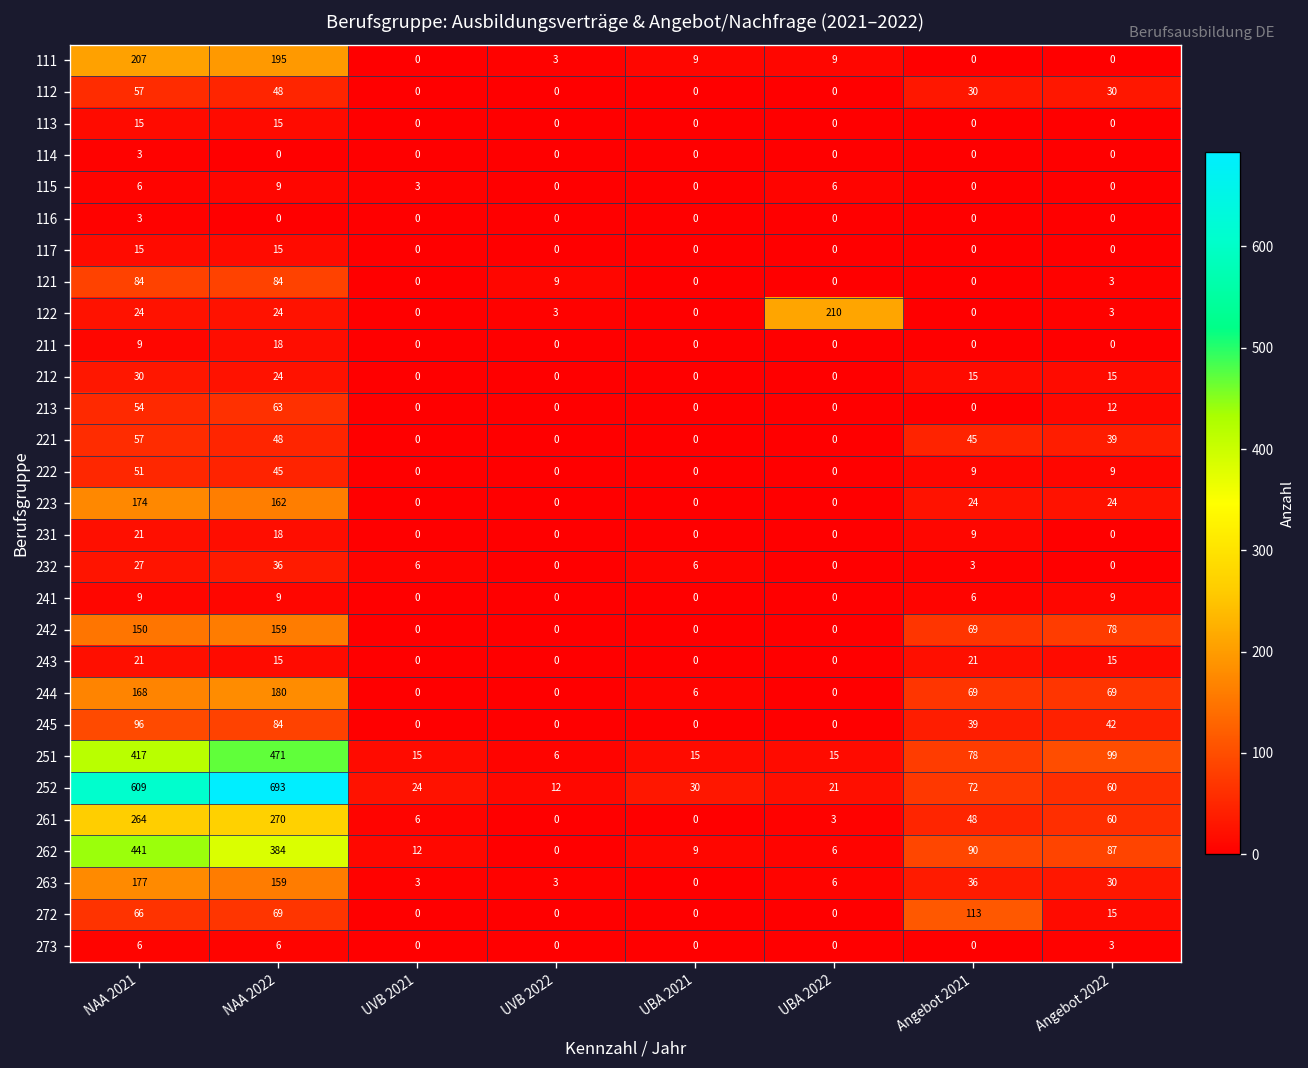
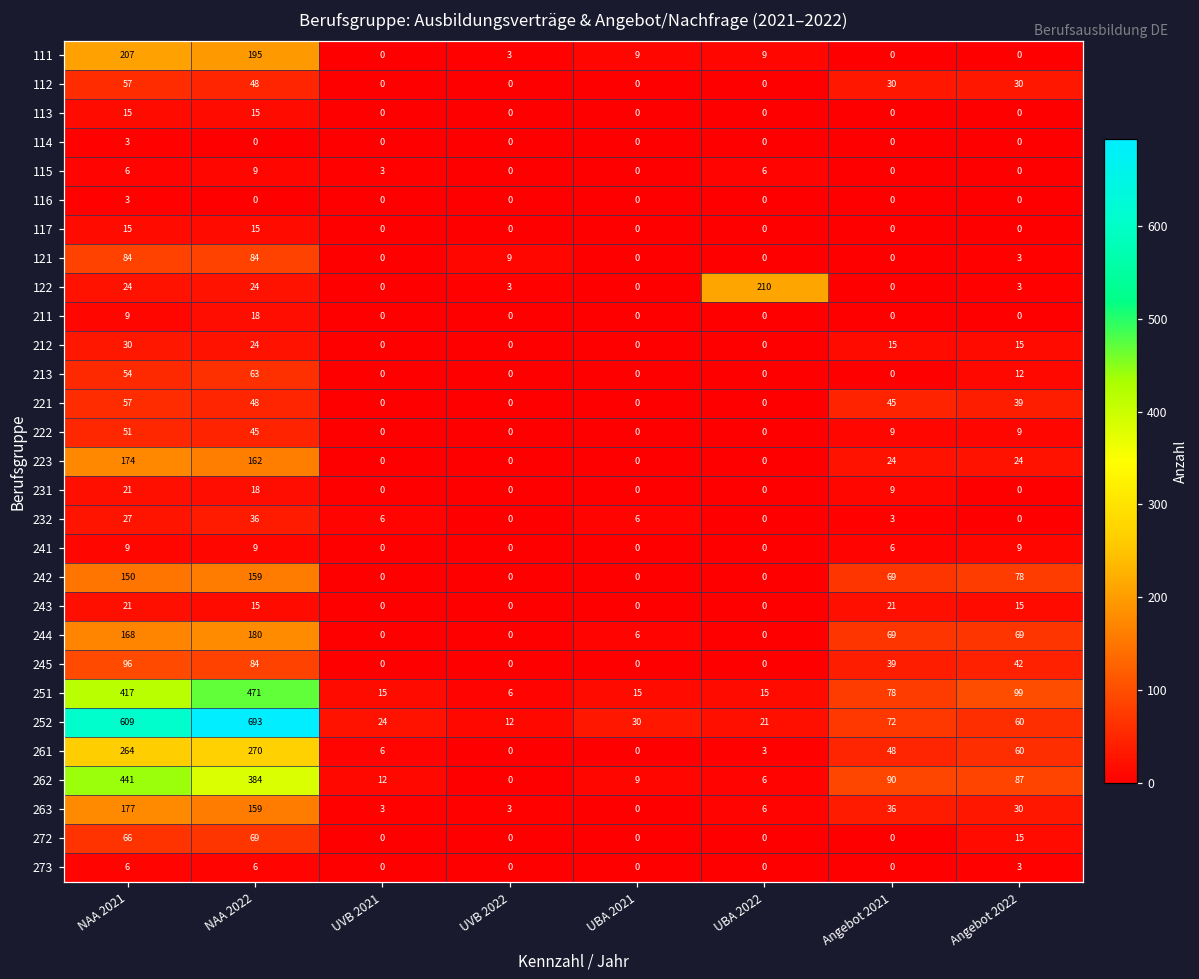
272, Angebot 2021: 113 -> 0
